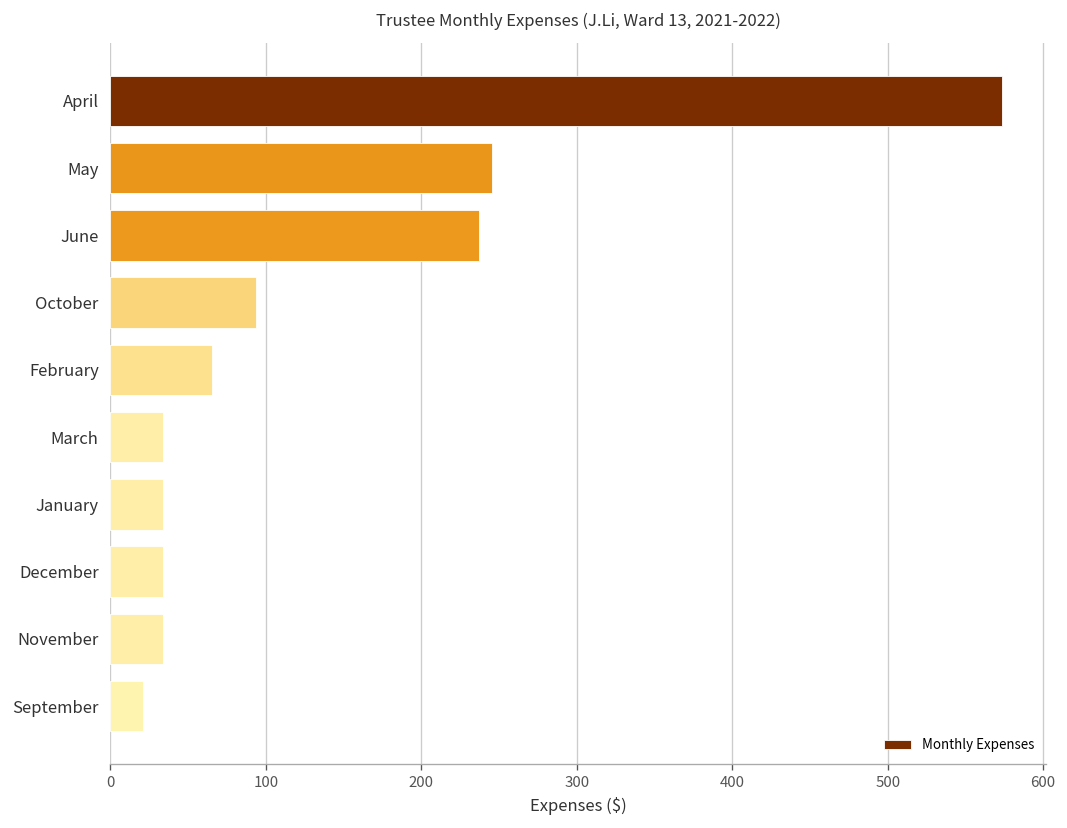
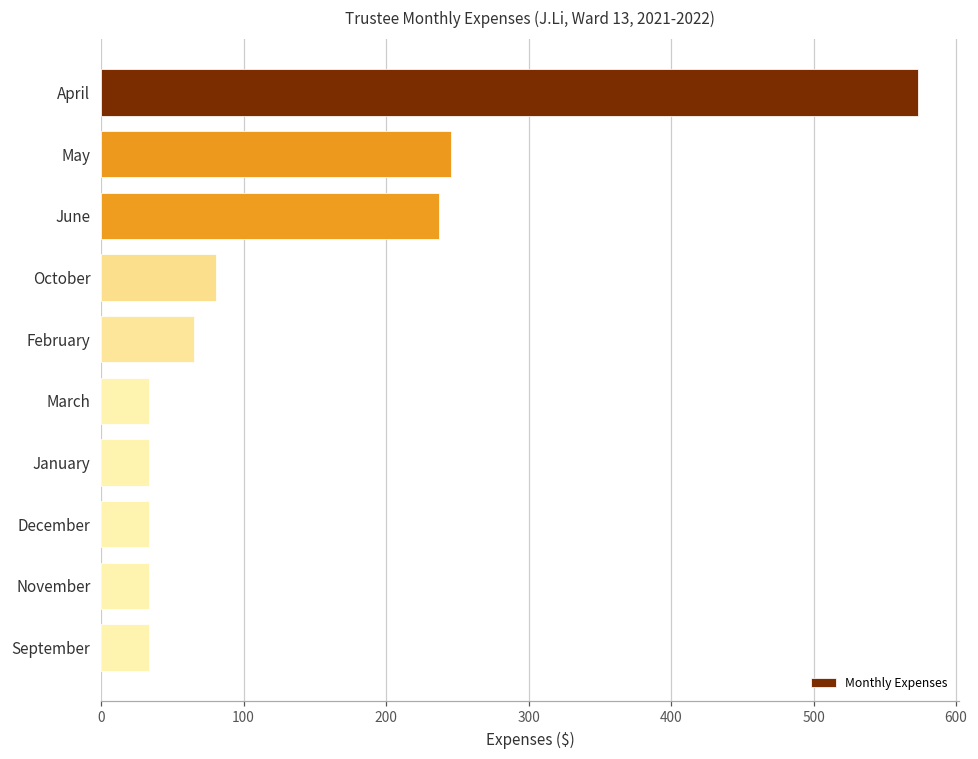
October: 93 -> 81
September: 21 -> 34
